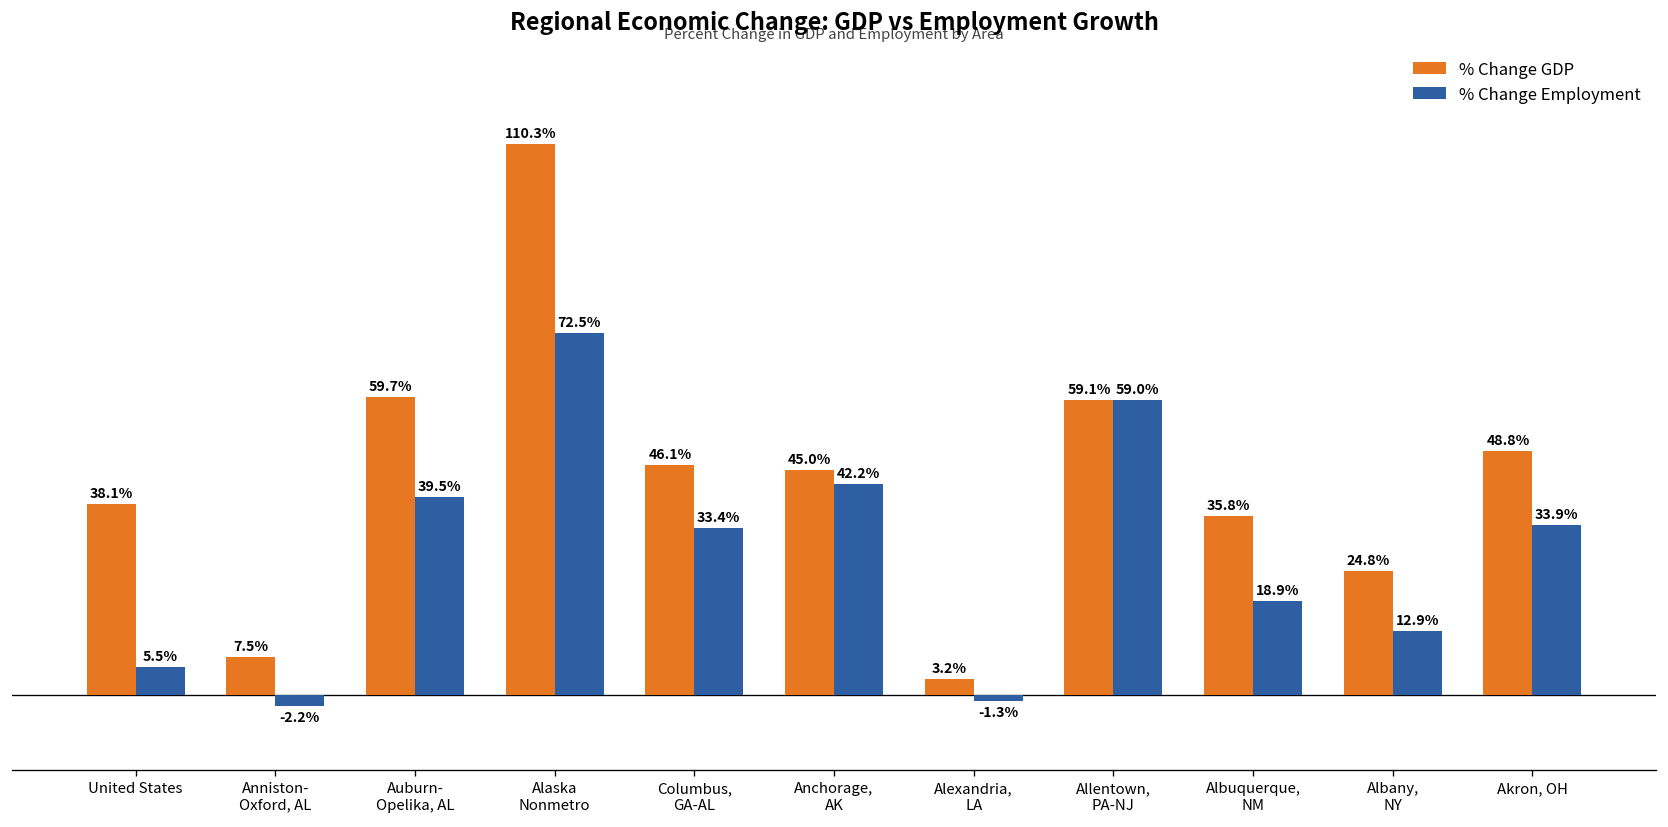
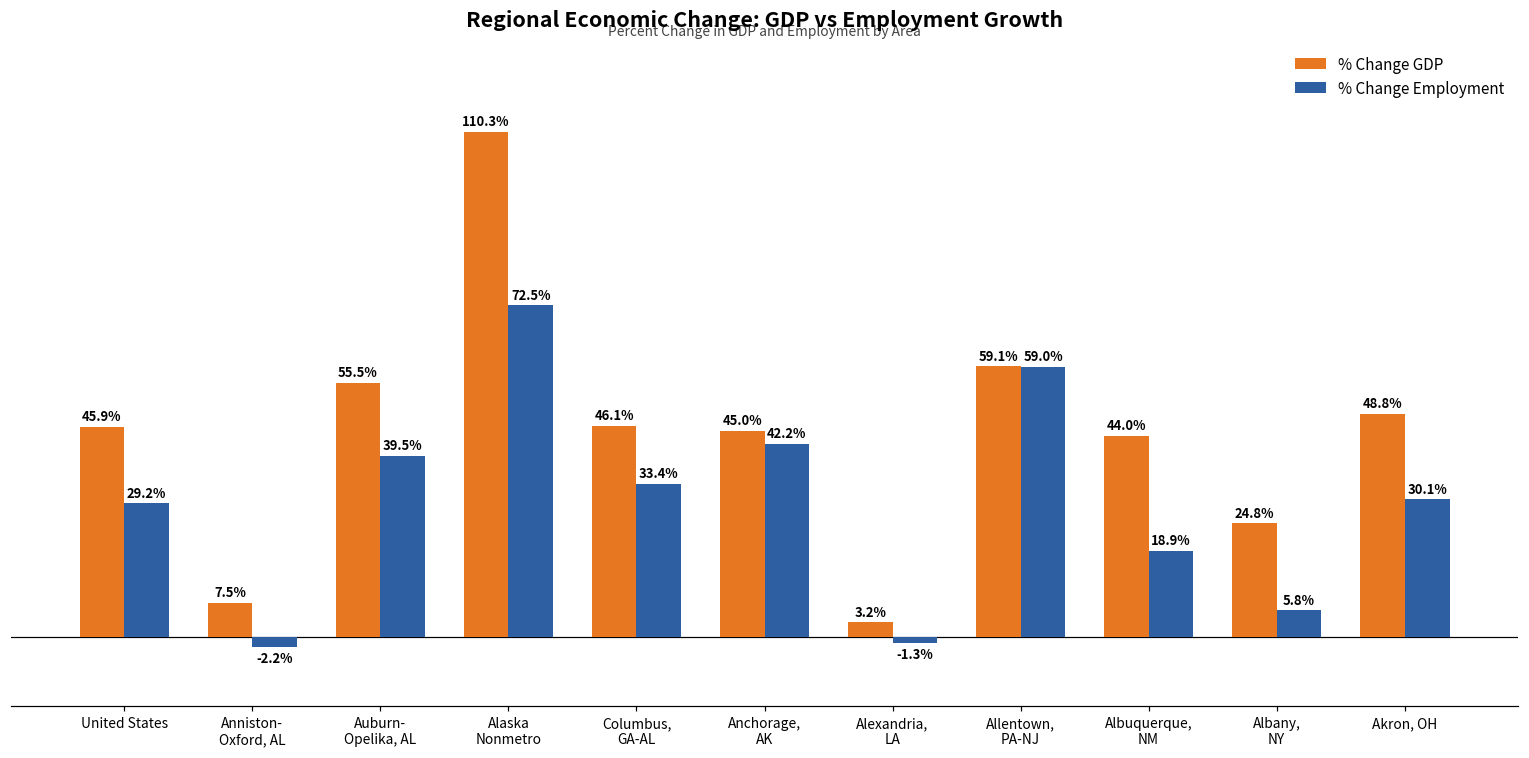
% Change GDP, United States: 38.1% -> 45.9%
% Change Employment, United States: 5.5% -> 29.2%
% Change GDP, Auburn- Opelika, AL: 59.7% -> 55.5%
% Change GDP, Albuquerque, NM: 35.8% -> 44.0%
% Change Employment, Albany, NY: 12.9% -> 5.8%
% Change Employment, Akron, OH: 33.9% -> 30.1%
